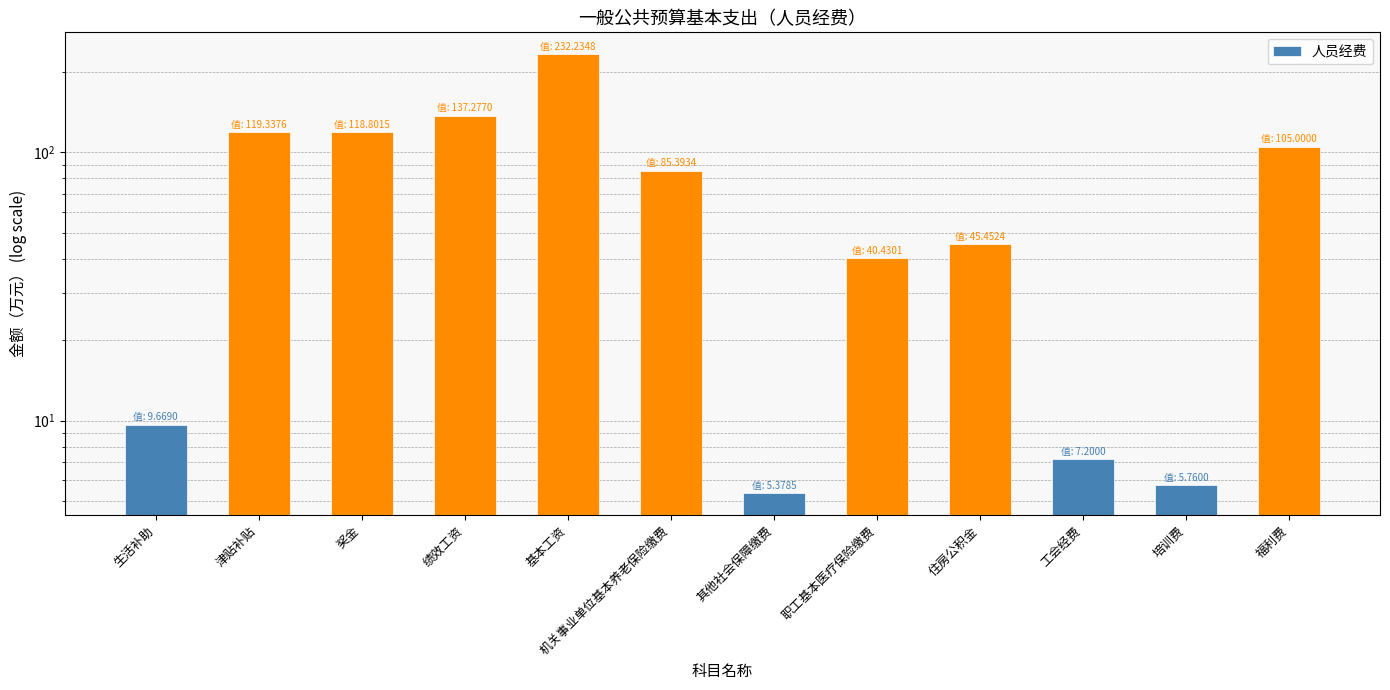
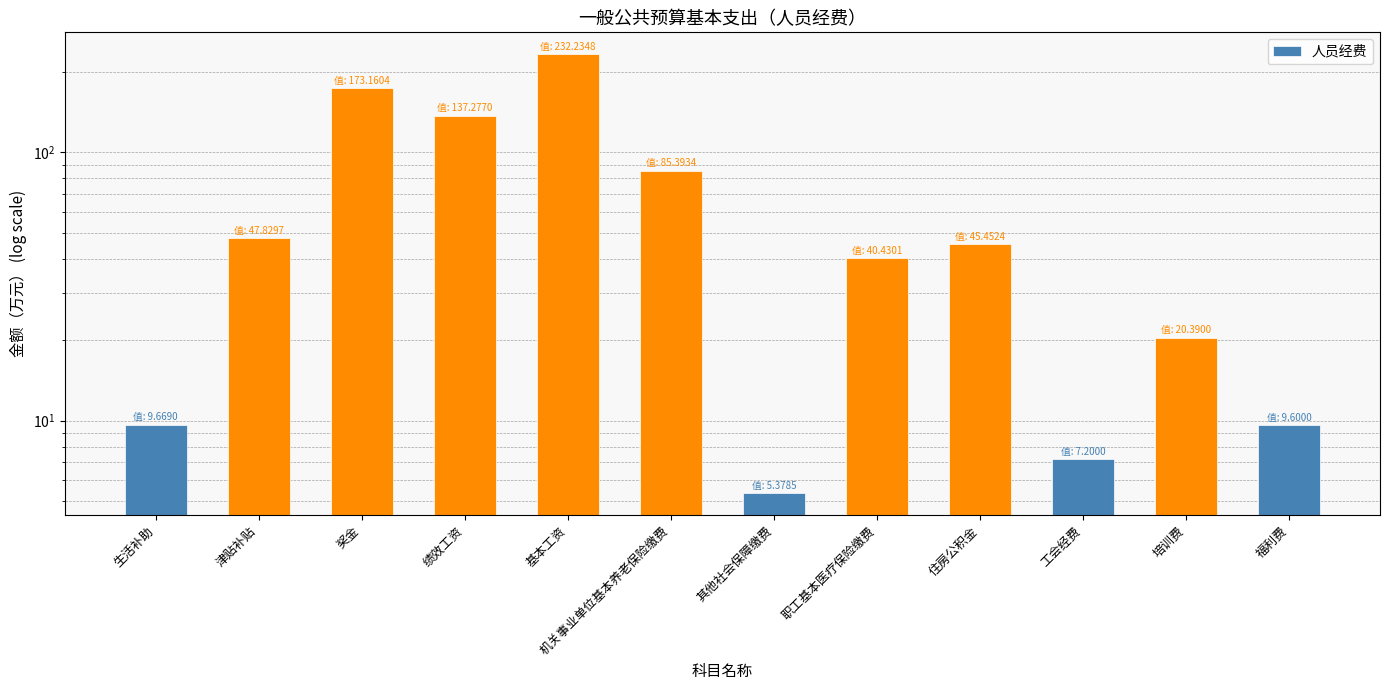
津贴补贴: 119.3376 -> 47.8297
奖金: 118.8015 -> 173.1604
培训费: 5.7600 -> 20.3900
福利费: 105.0000 -> 9.6000
